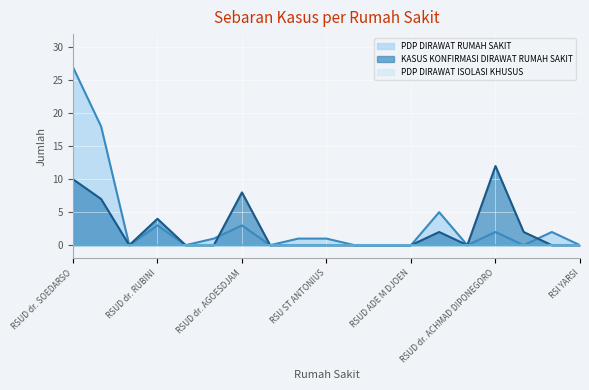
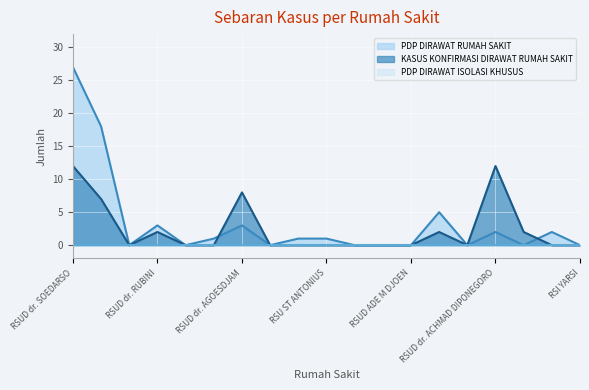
KASUS KONFIRMASI DIRAWAT RUMAH SAKIT, RSUD dr. SOEDARSO: 10 -> 12
KASUS KONFIRMASI DIRAWAT RUMAH SAKIT, RSUD dr. RUBINI: 4 -> 2
